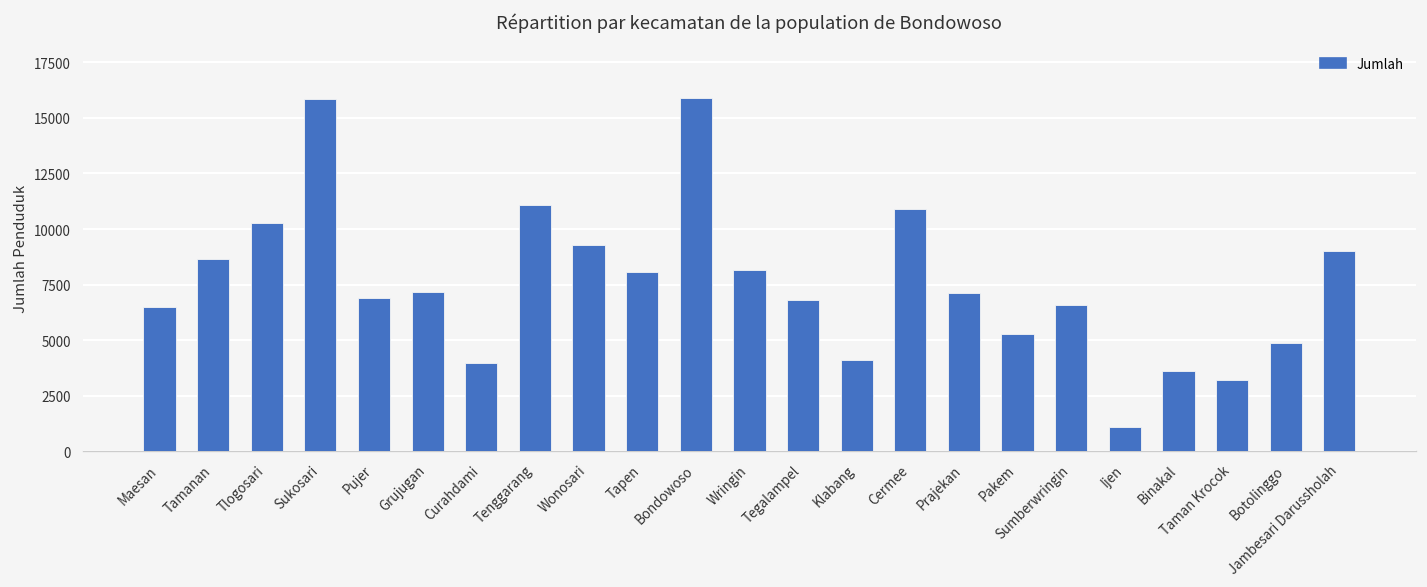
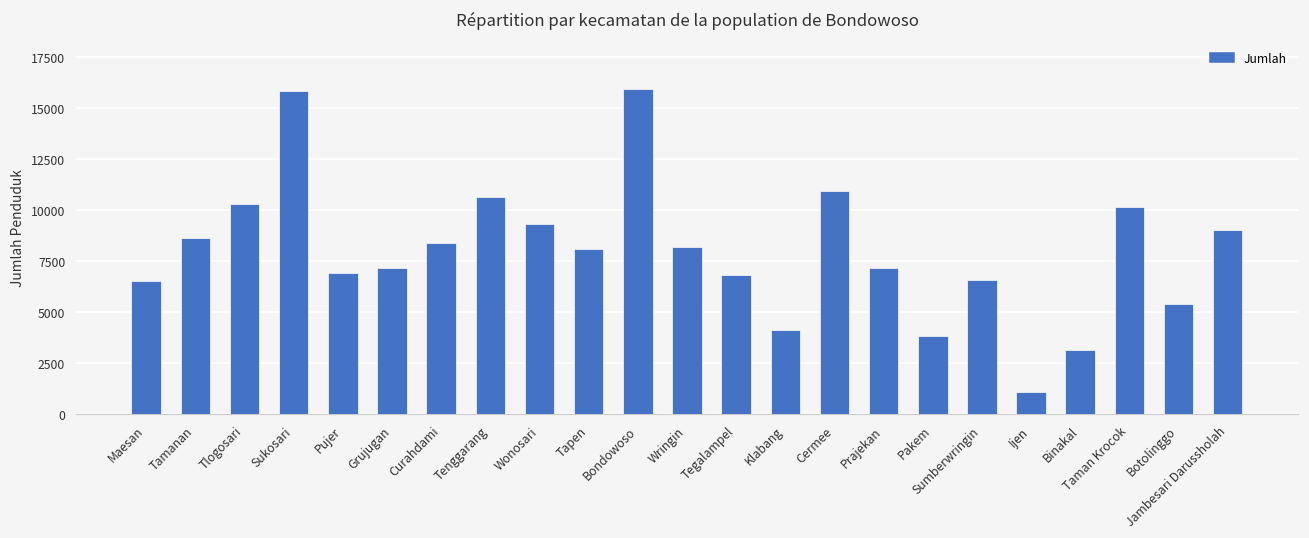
Curahdami: 4000 -> 8400
Tenggarang: 11100 -> 10600
Pakem: 5300 -> 3800
Binakal: 3600 -> 3100
Taman Krocok: 3200 -> 10200
Botolinggo: 4900 -> 5400
